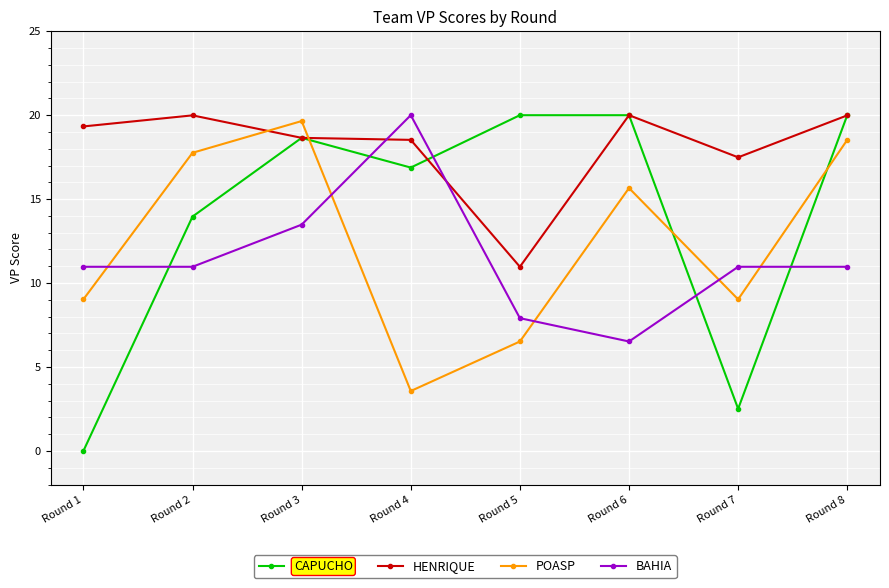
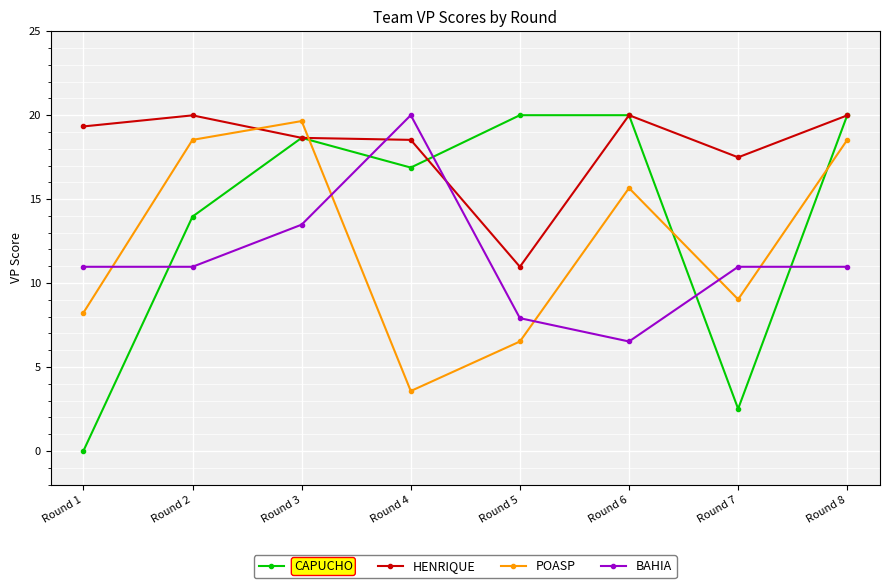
POASP, Round 1: 9.0 -> 8.2
POASP, Round 2: 17.8 -> 18.5
